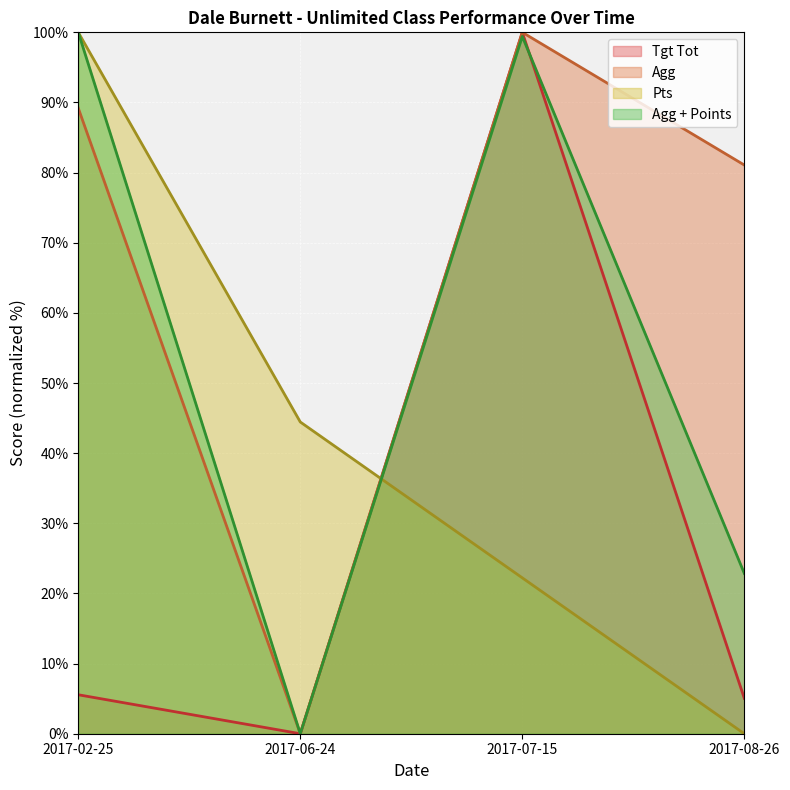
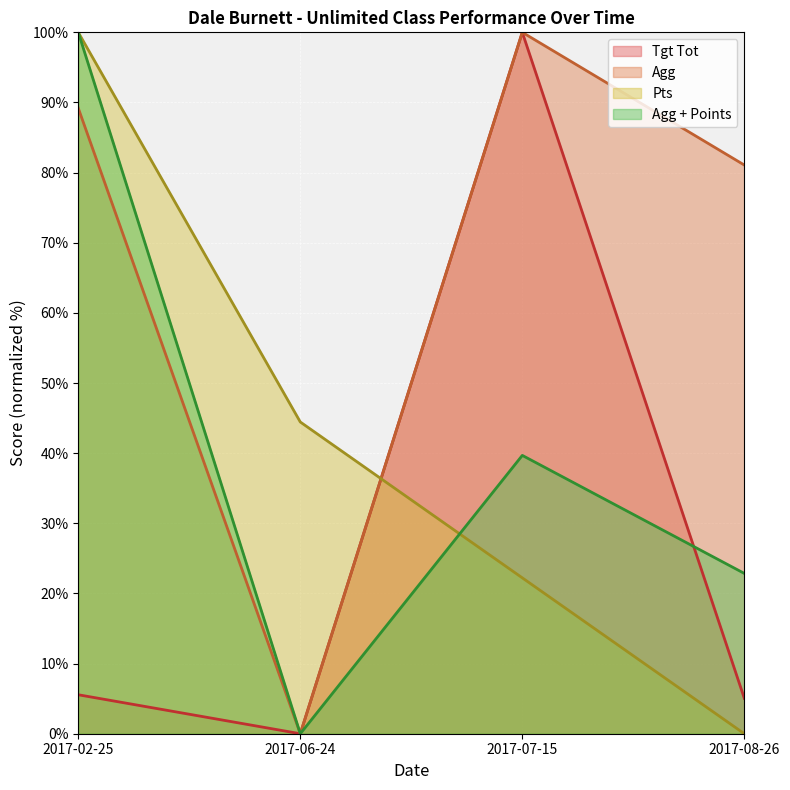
Agg + Points, 2017-07-15: 99% -> 40%
